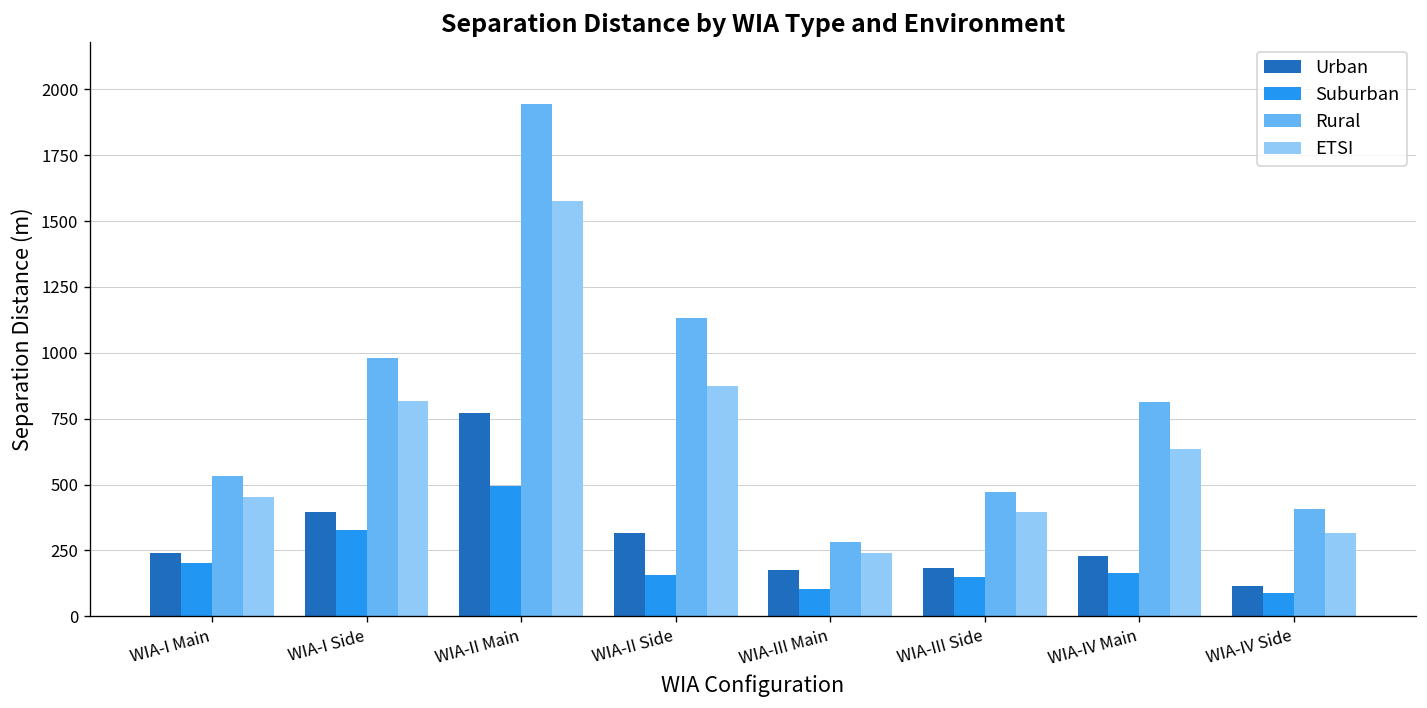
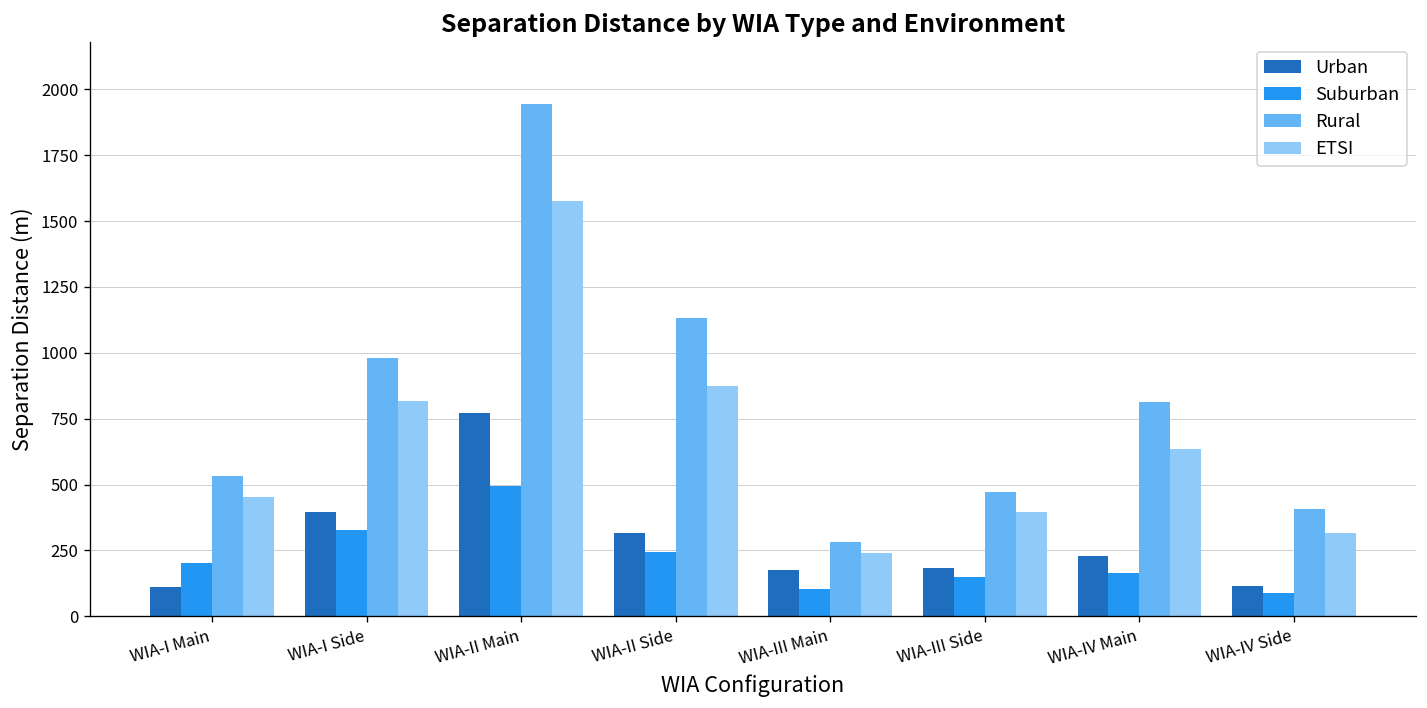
Urban, WIA-I Main: 240 -> 110
Suburban, WIA-II Side: 160 -> 240
